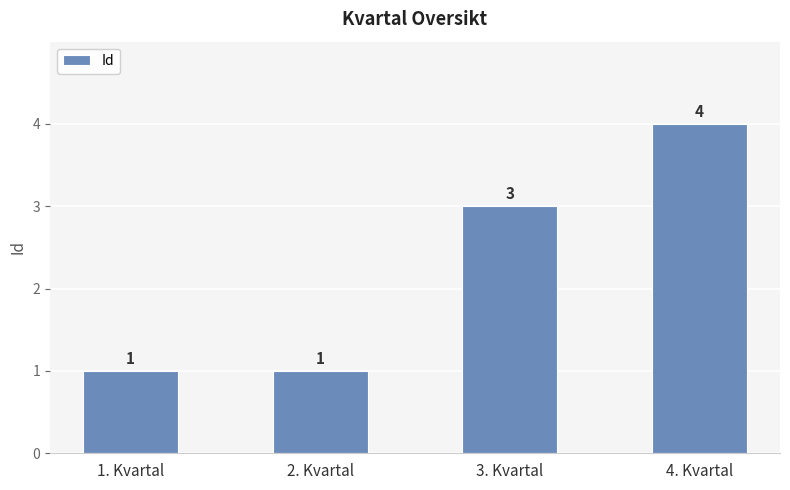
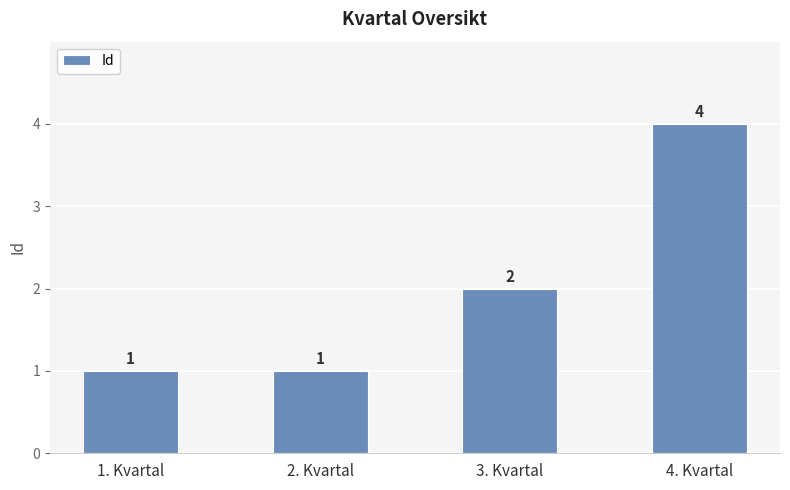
3. Kvartal: 3 -> 2
